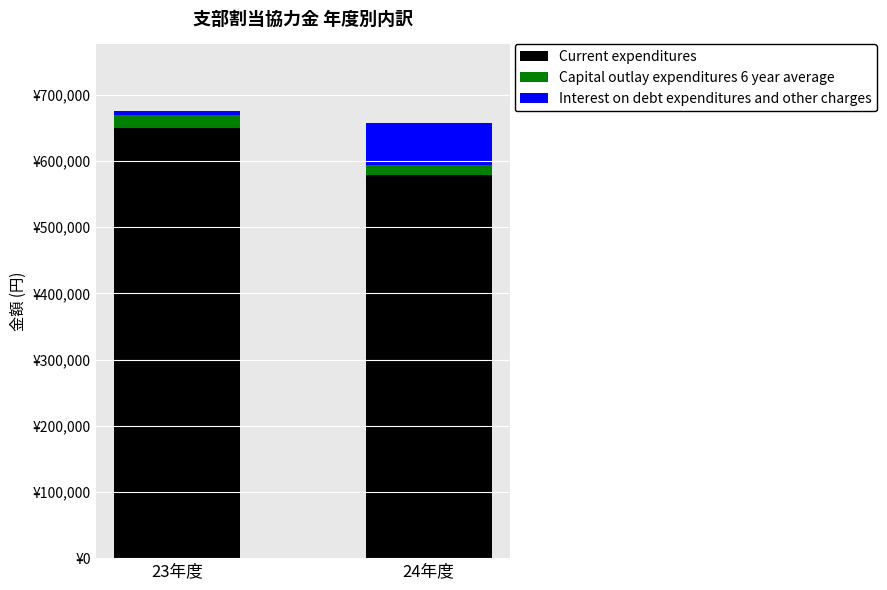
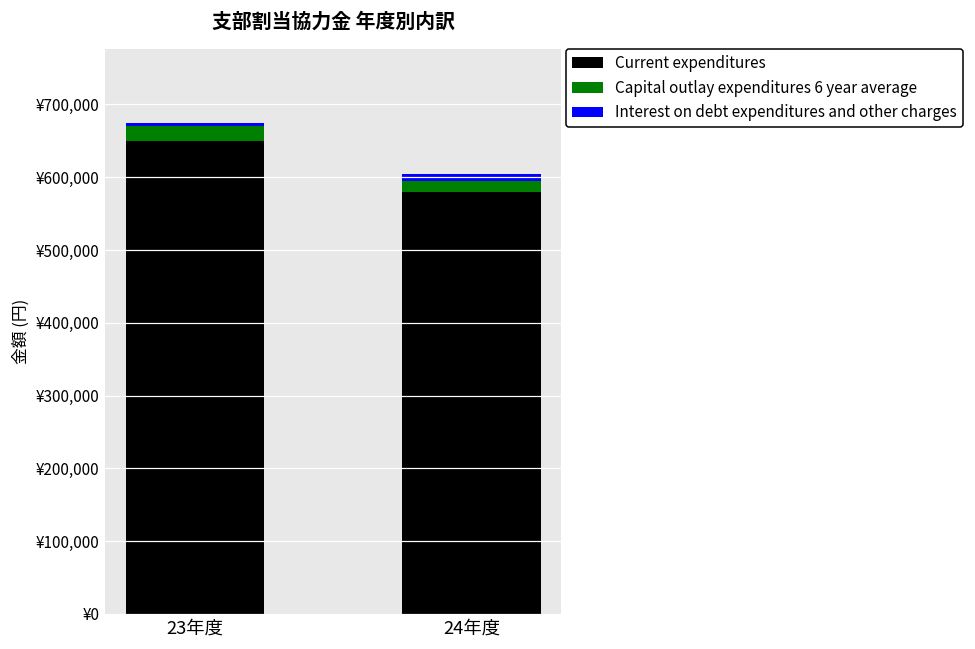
Interest on debt expenditures and other charges, 24年度: ¥60,000 -> ¥10,000
